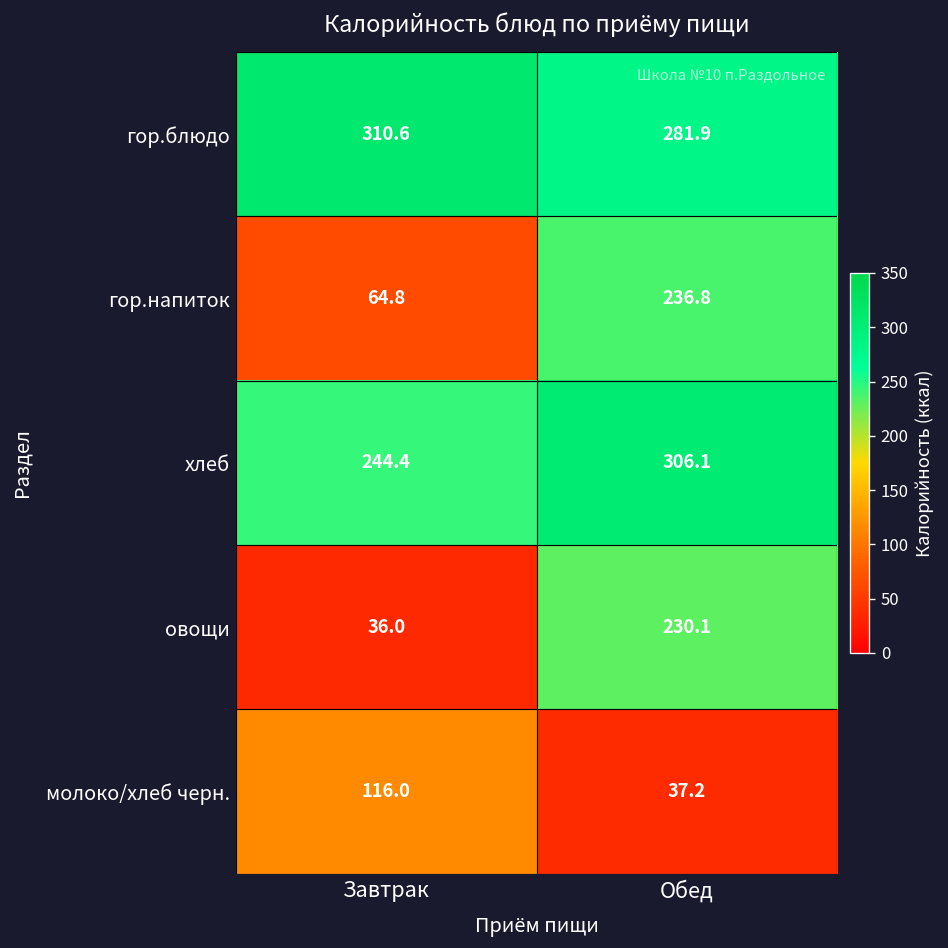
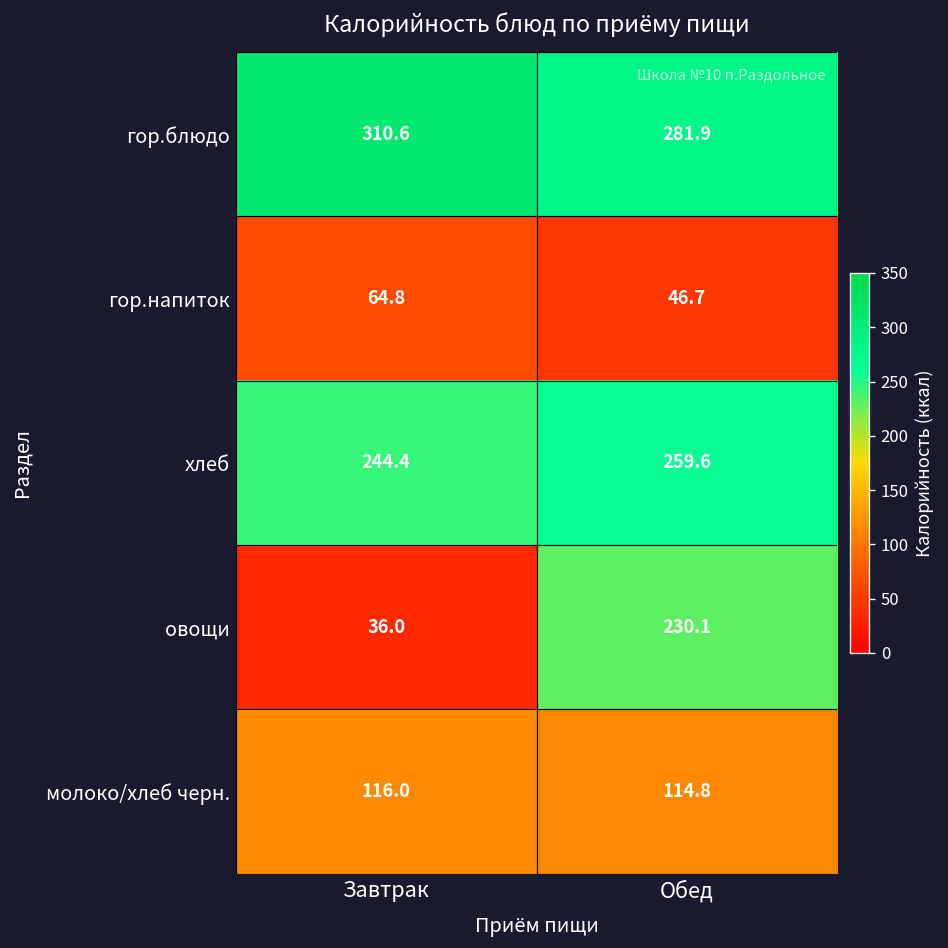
гор.напиток, Обед: 236.8 -> 46.7
хлеб, Обед: 306.1 -> 259.6
молоко/хлеб черн., Обед: 37.2 -> 114.8
